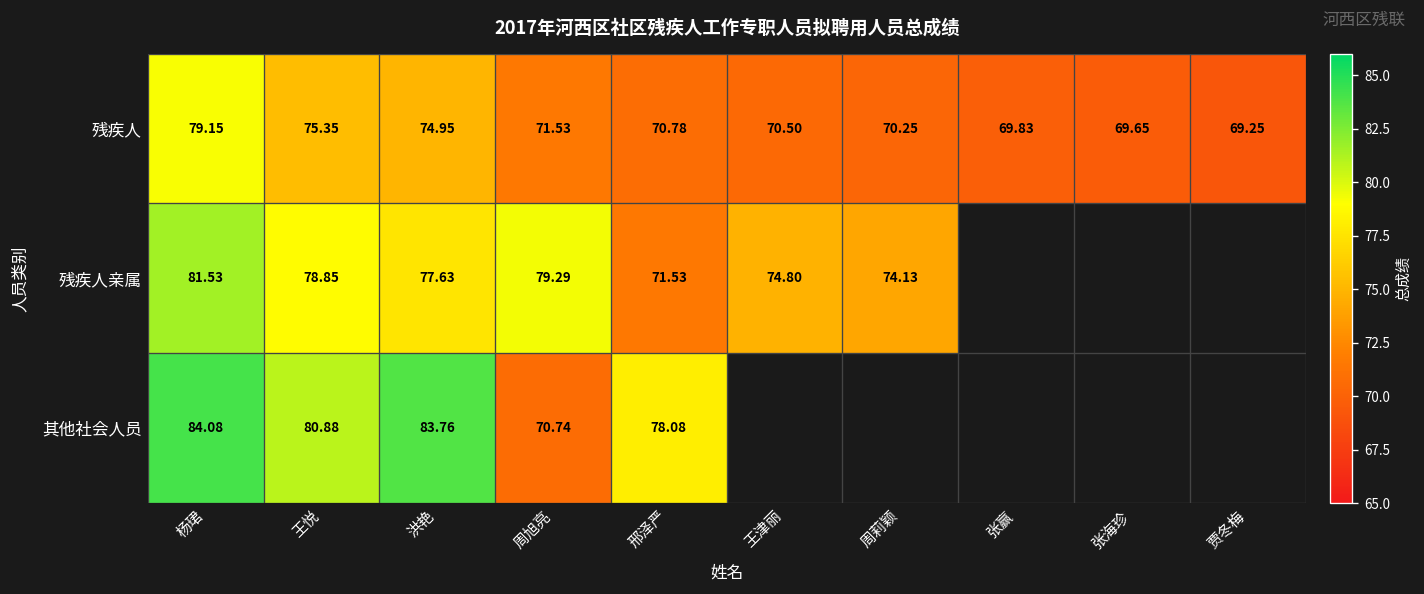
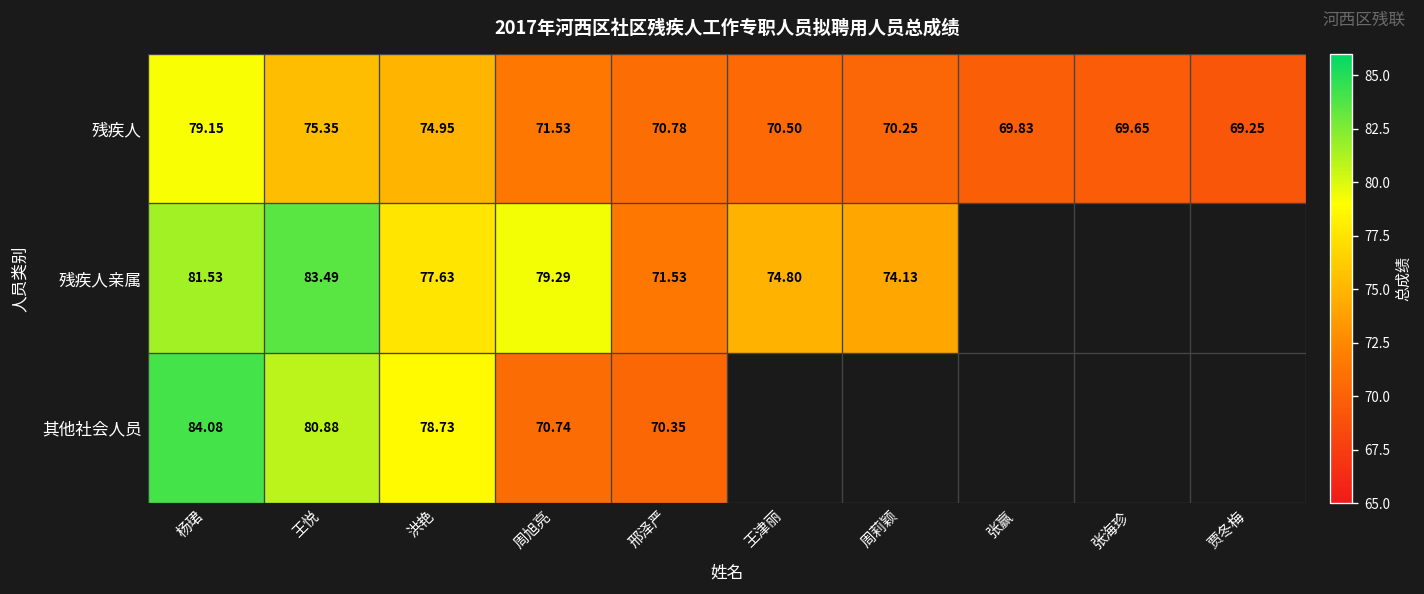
残疾人亲属, 王悦: 78.85 -> 83.49
其他社会人员, 洪艳: 83.76 -> 78.73
其他社会人员, 邢泽严: 78.08 -> 70.35
